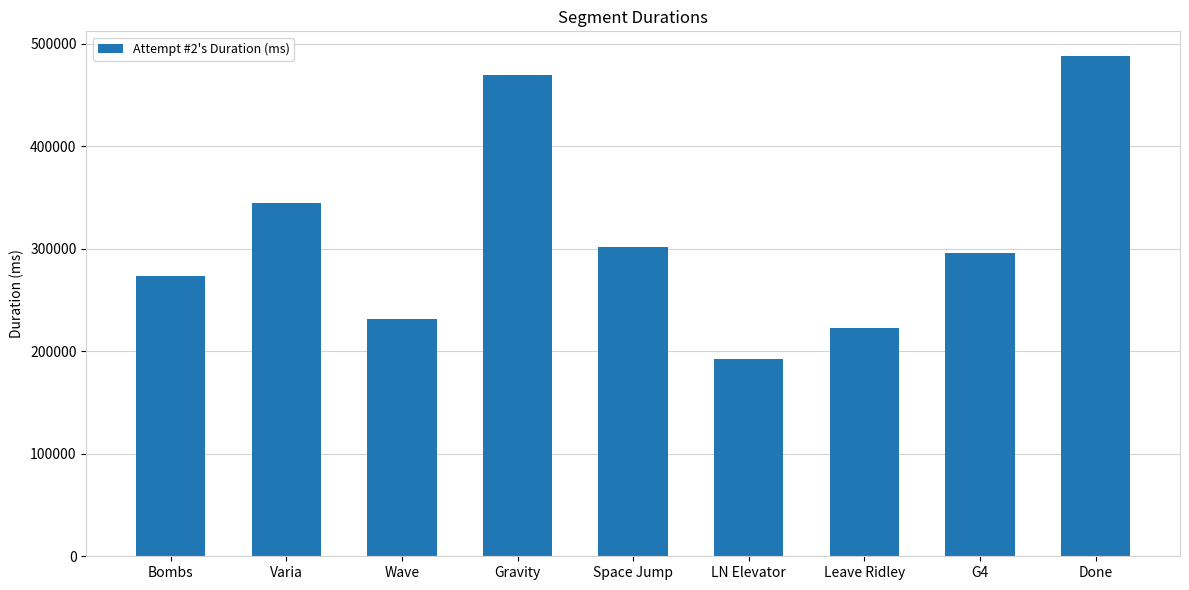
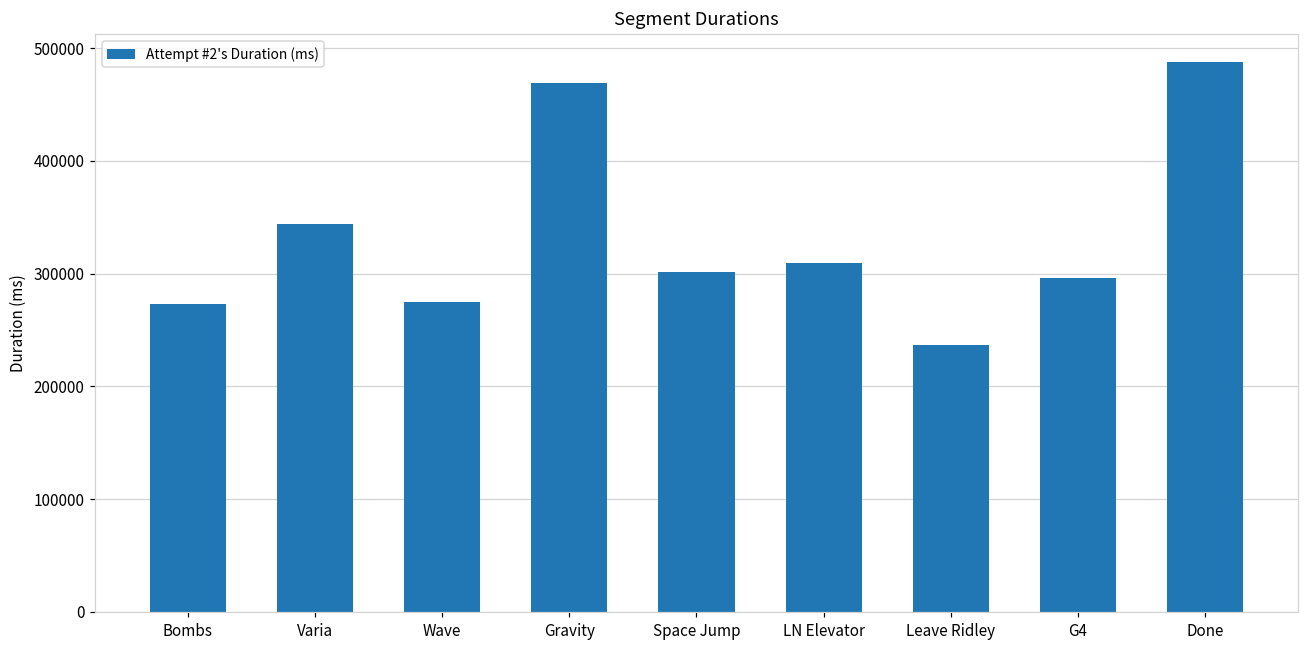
Wave: 231000 -> 275000
LN Elevator: 192000 -> 310000
Leave Ridley: 222000 -> 237000
